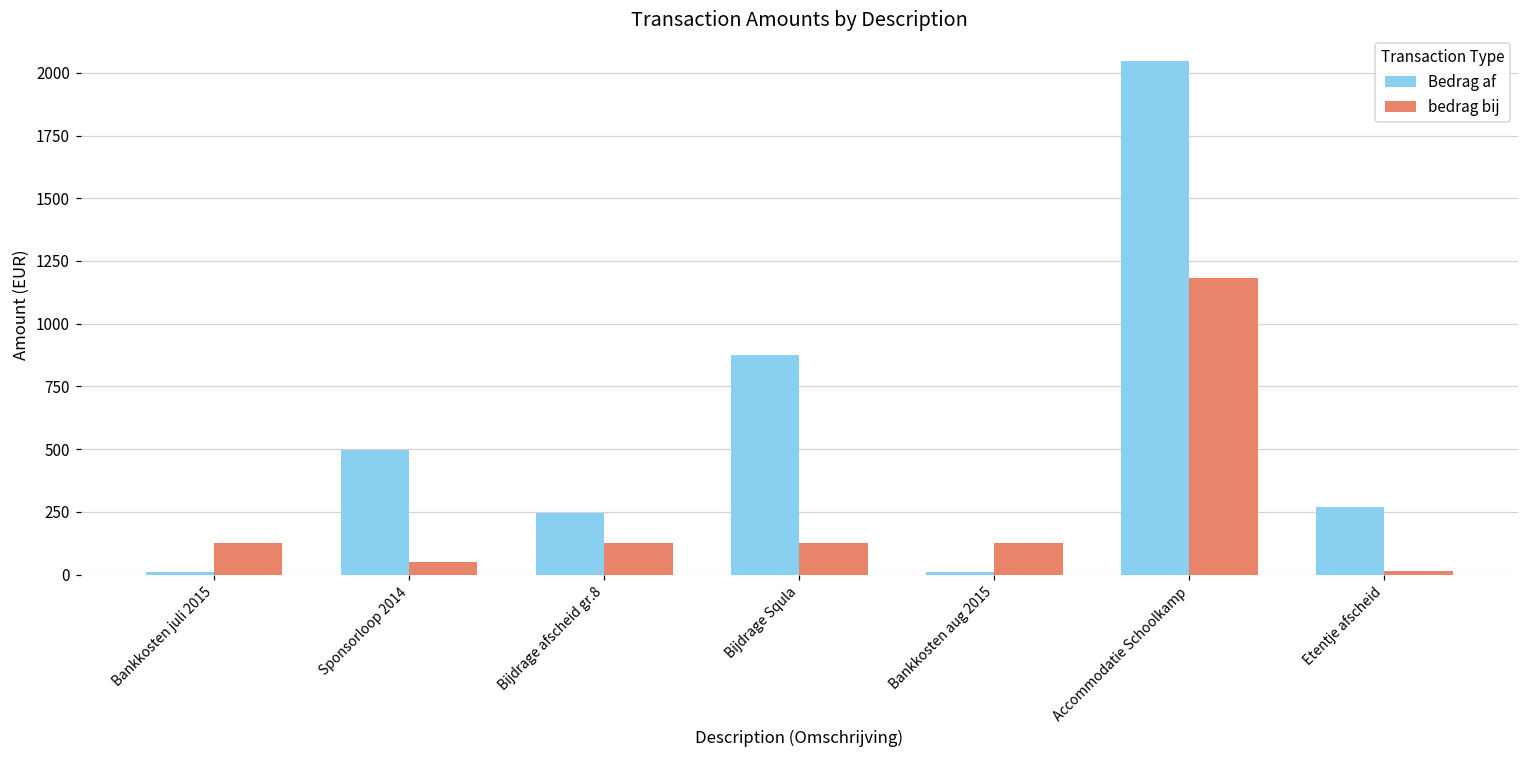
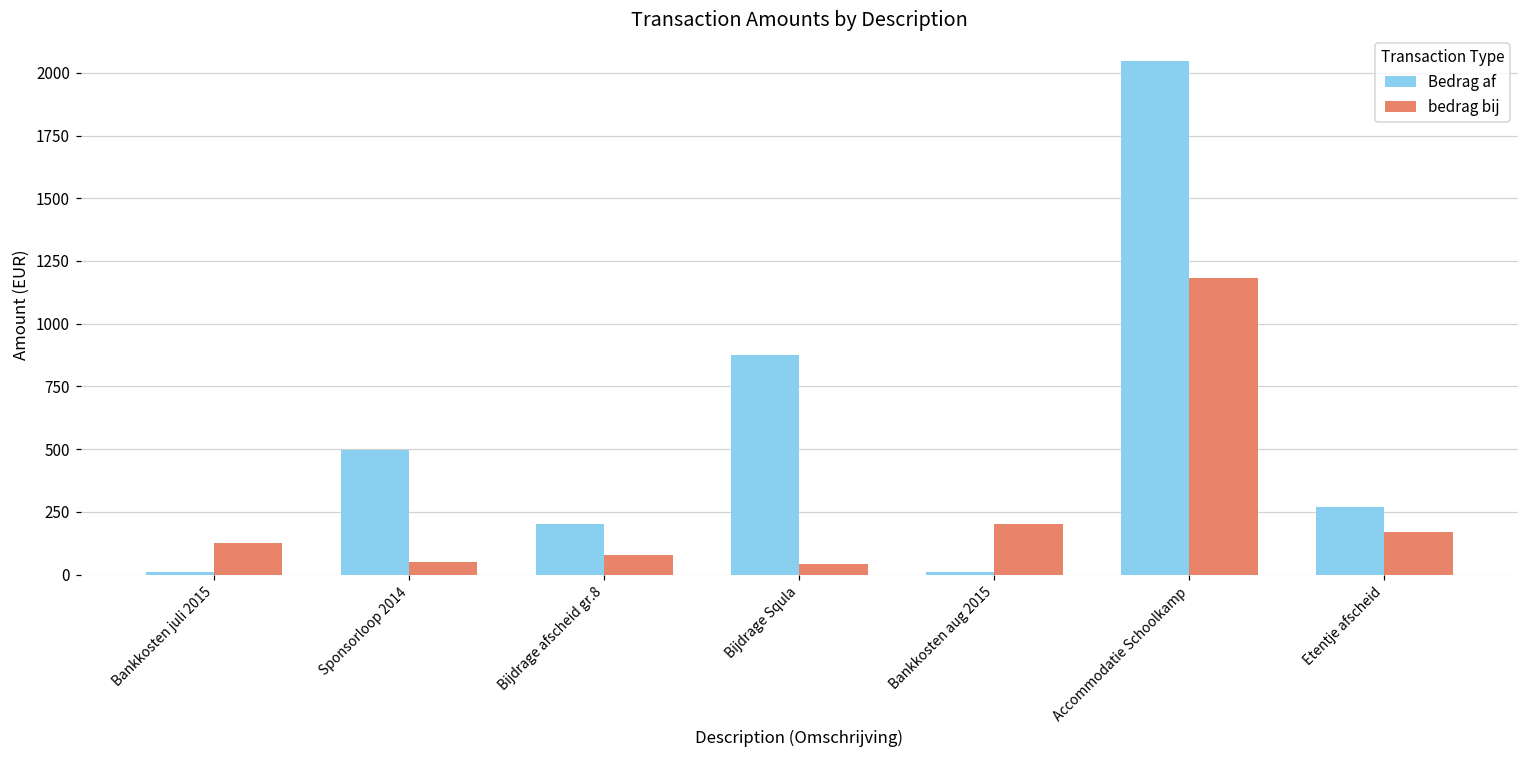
Bedrag af, Bijdrage afscheid gr.8: 240 -> 200
bedrag bij, Bijdrage afscheid gr.8: 130 -> 80
bedrag bij, Bijdrage Squla: 130 -> 40
bedrag bij, Bankkosten aug 2015: 130 -> 200
bedrag bij, Etentje afscheid: 20 -> 170
